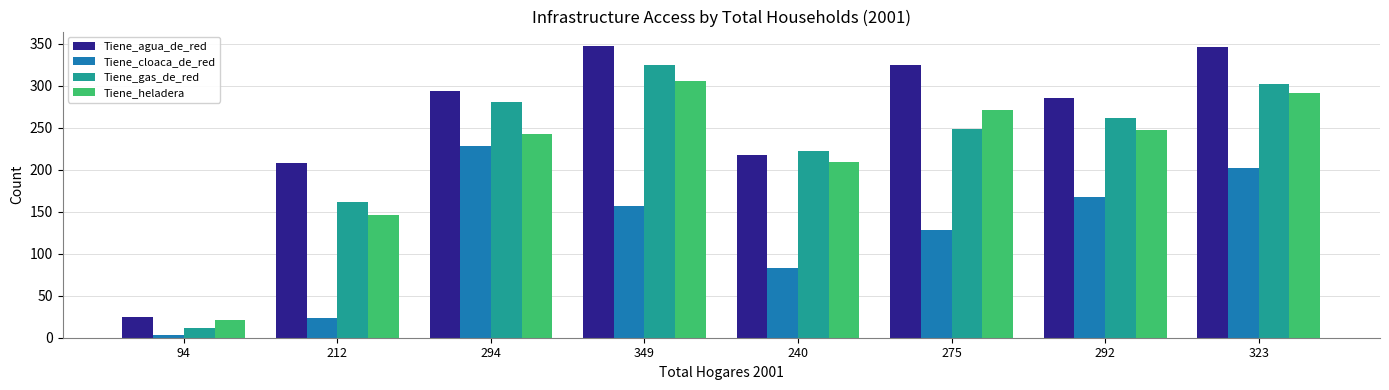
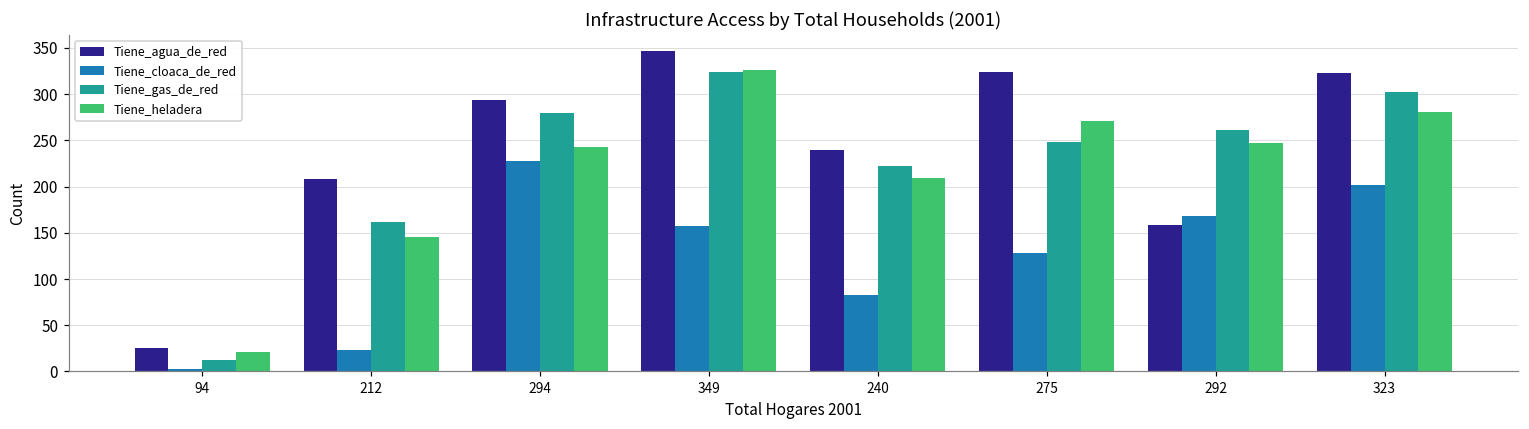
Tiene_heladera, 349: 310 -> 330
Tiene_agua_de_red, 240: 220 -> 240
Tiene_agua_de_red, 292: 290 -> 160
Tiene_agua_de_red, 323: 350 -> 320
Tiene_heladera, 323: 290 -> 280
